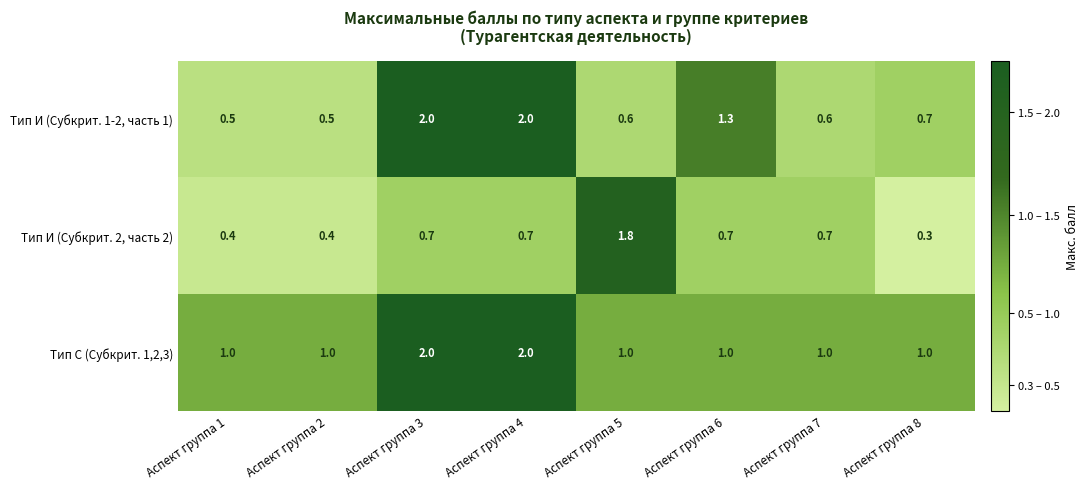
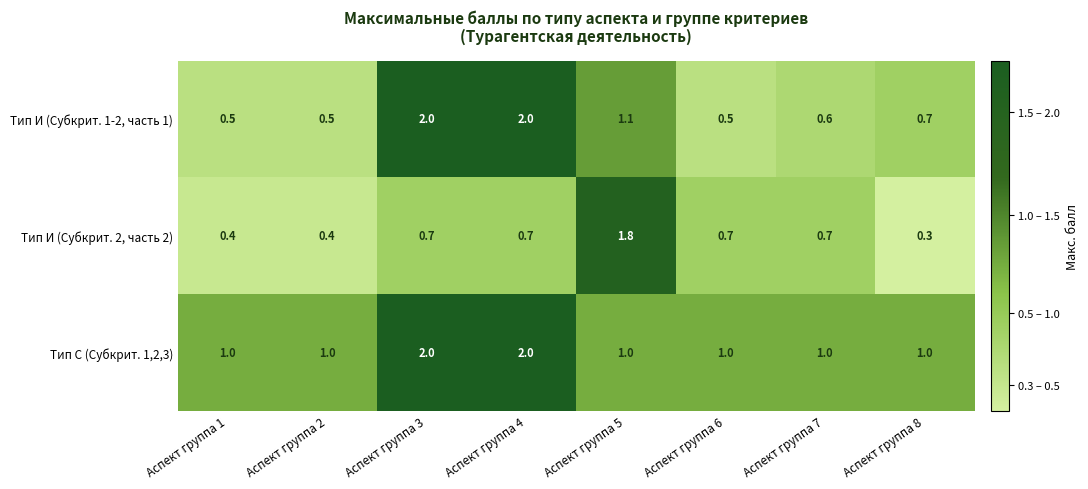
Тип И (Субкрит. 1-2, часть 1), Аспект группа 5: 0.6 -> 1.1
Тип И (Субкрит. 1-2, часть 1), Аспект группа 6: 1.3 -> 0.5
